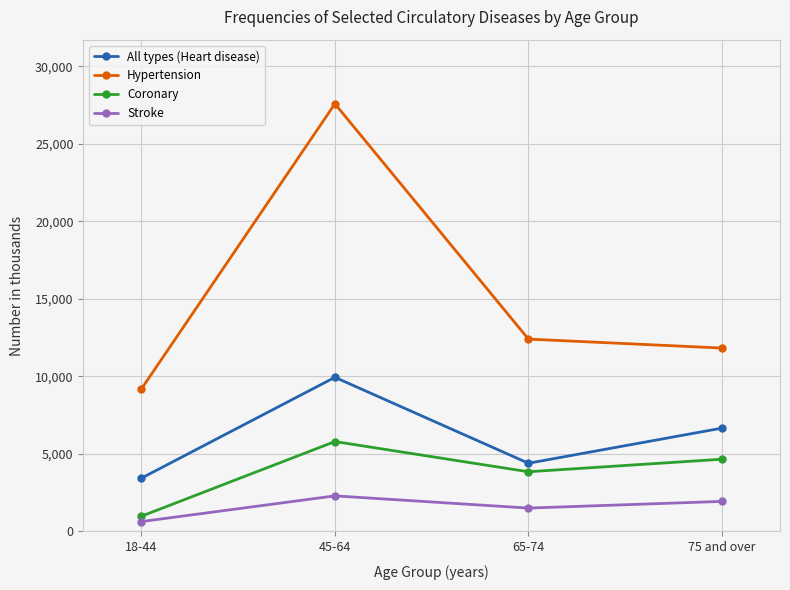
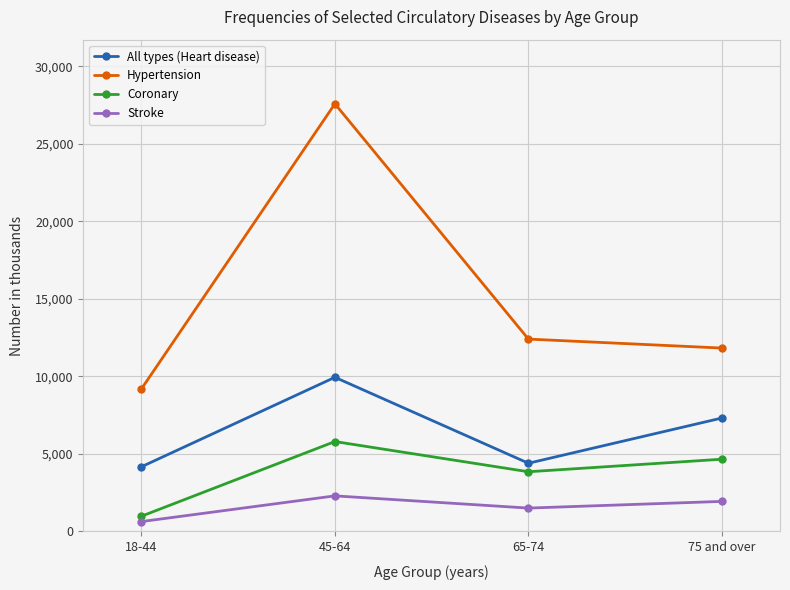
All types (Heart disease), 18-44: 3,400 -> 4,200
All types (Heart disease), 75 and over: 6,700 -> 7,300
